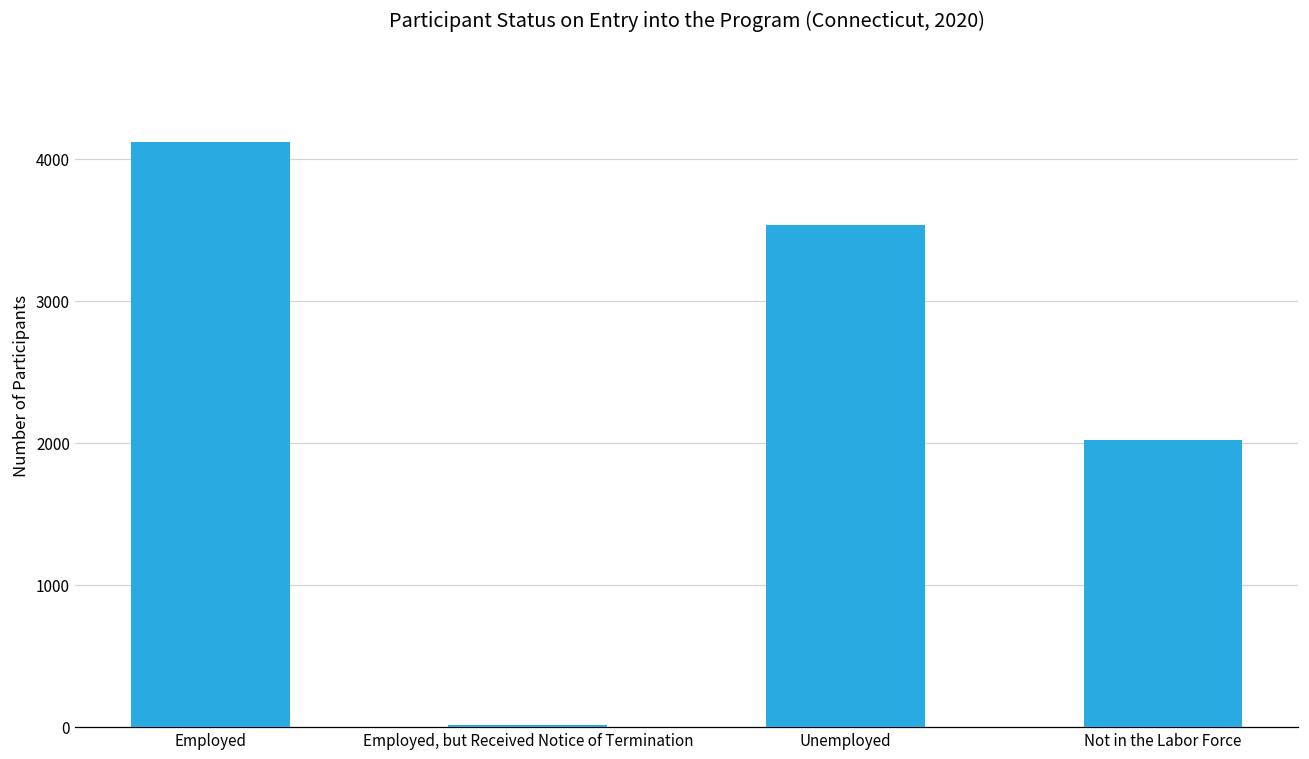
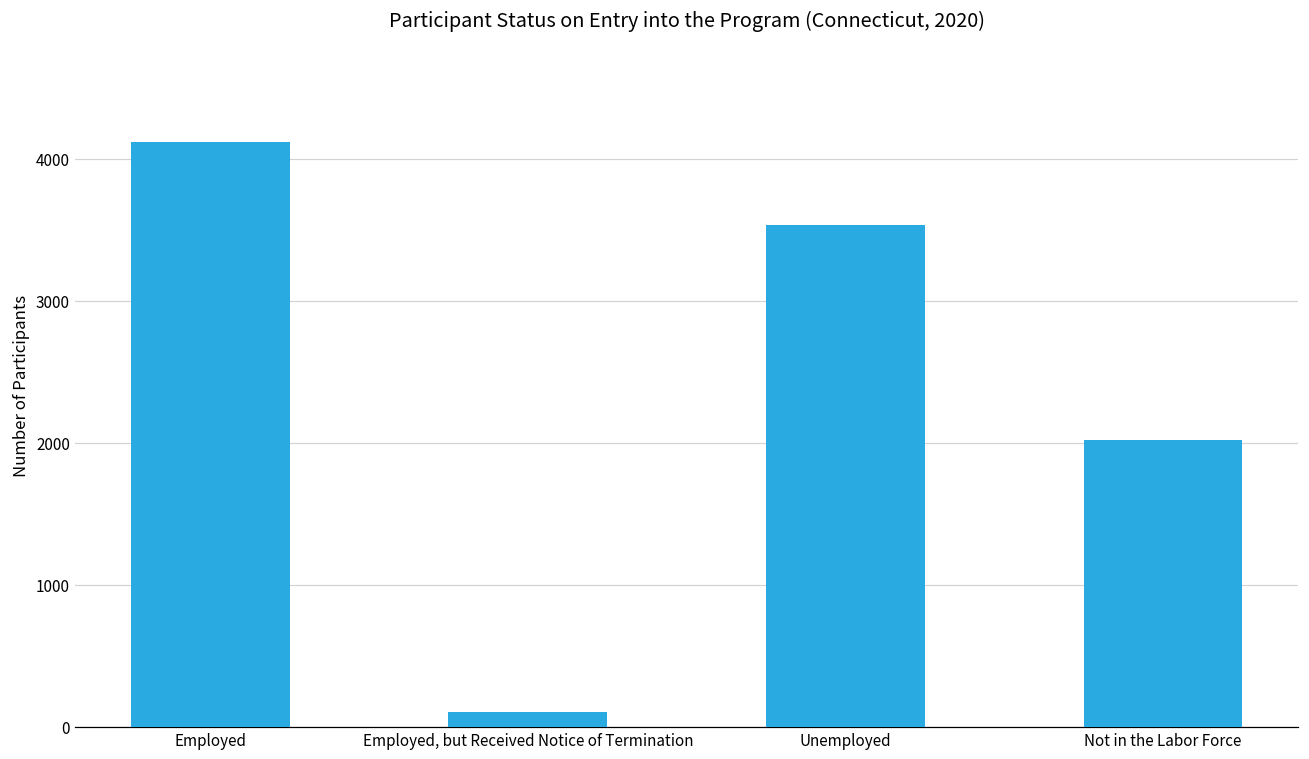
Employed, but Received Notice of Termination: 20 -> 110
